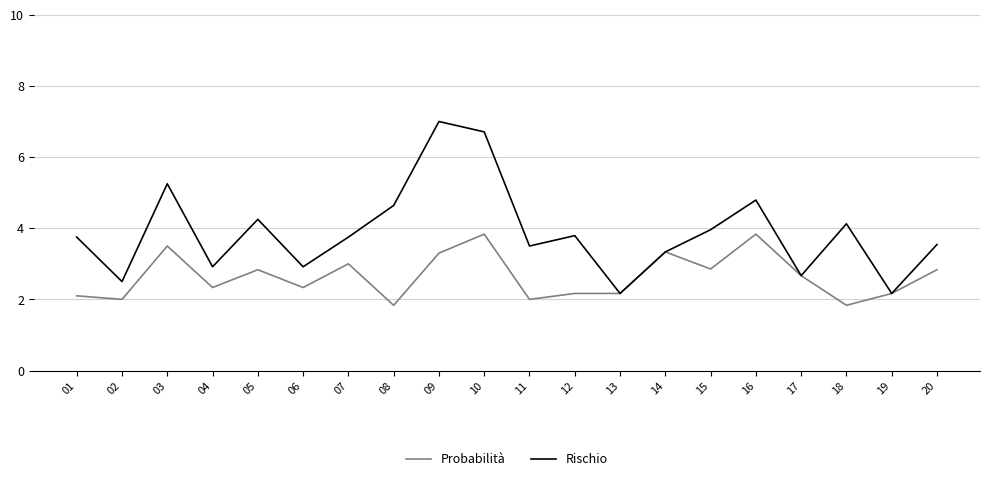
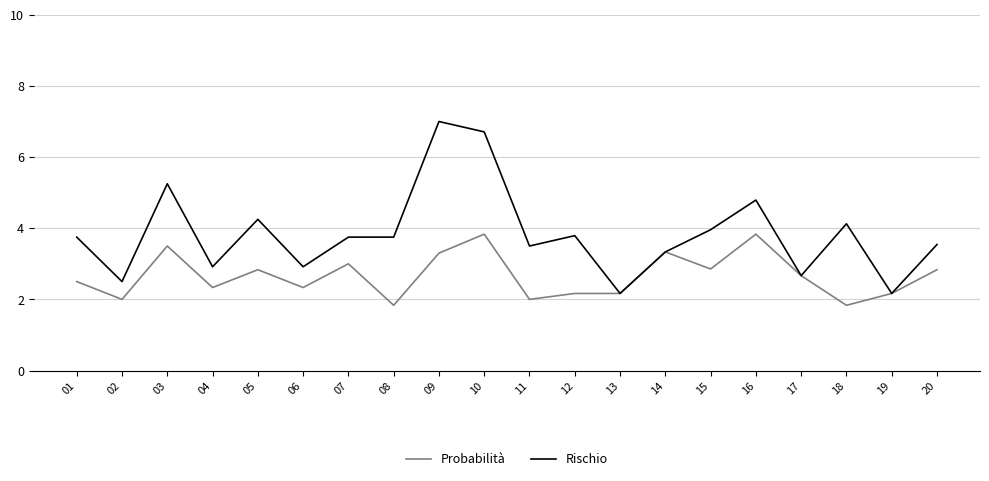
Probabilità, 01: 2.1 -> 2.5
Rischio, 08: 4.6 -> 3.8
